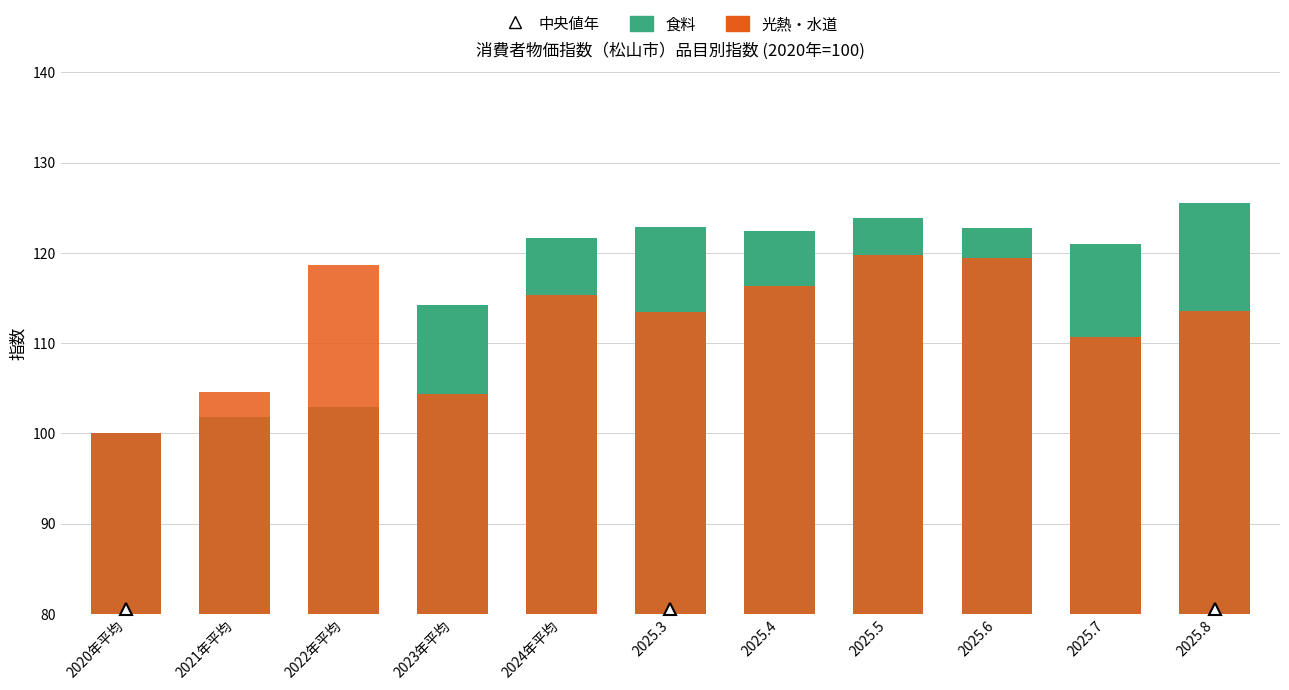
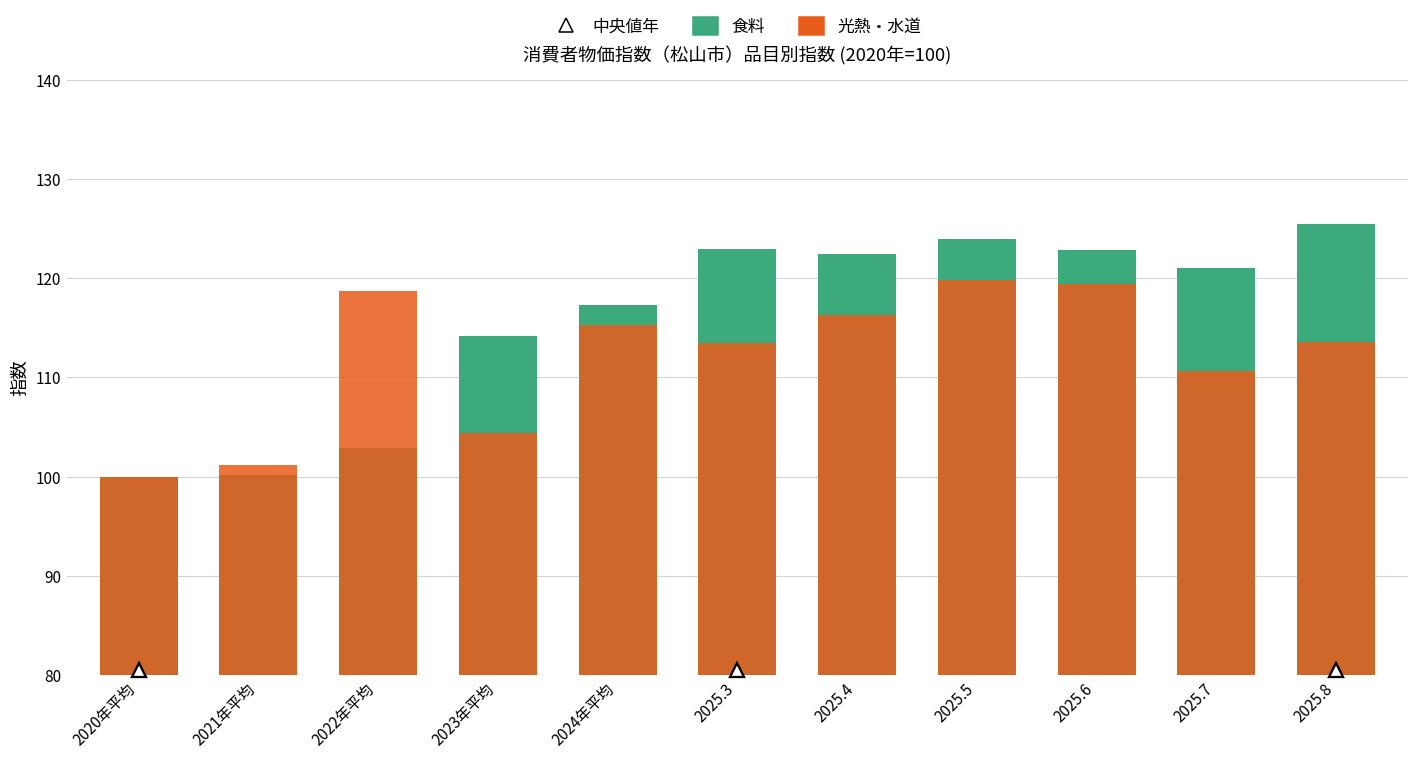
食料, 2021年平均: 102 -> 100
光熱・水道, 2021年平均: 105 -> 101
食料, 2024年平均: 122 -> 117
